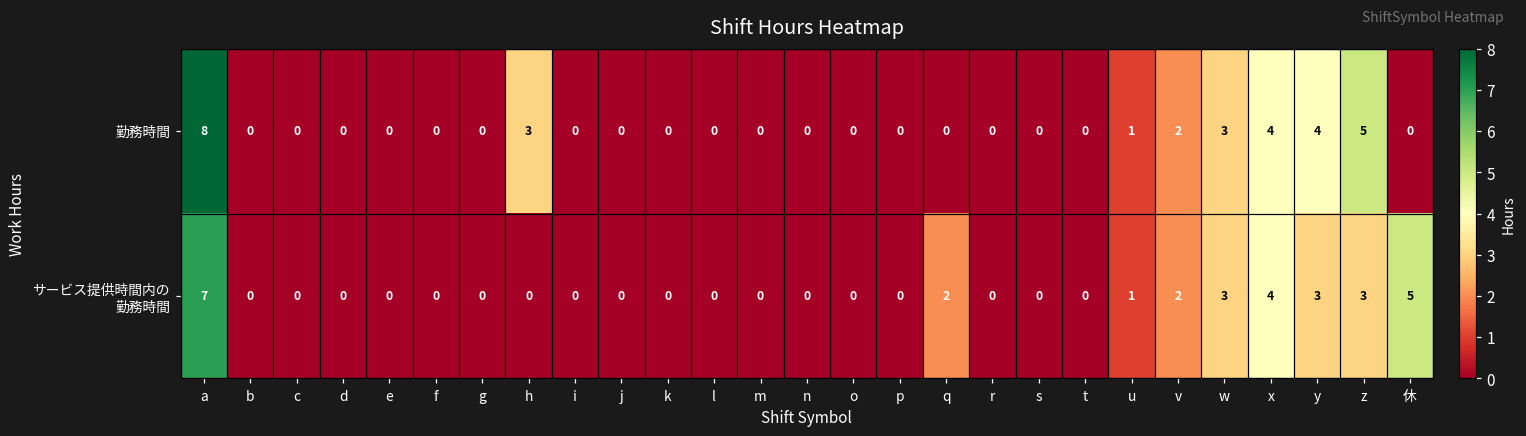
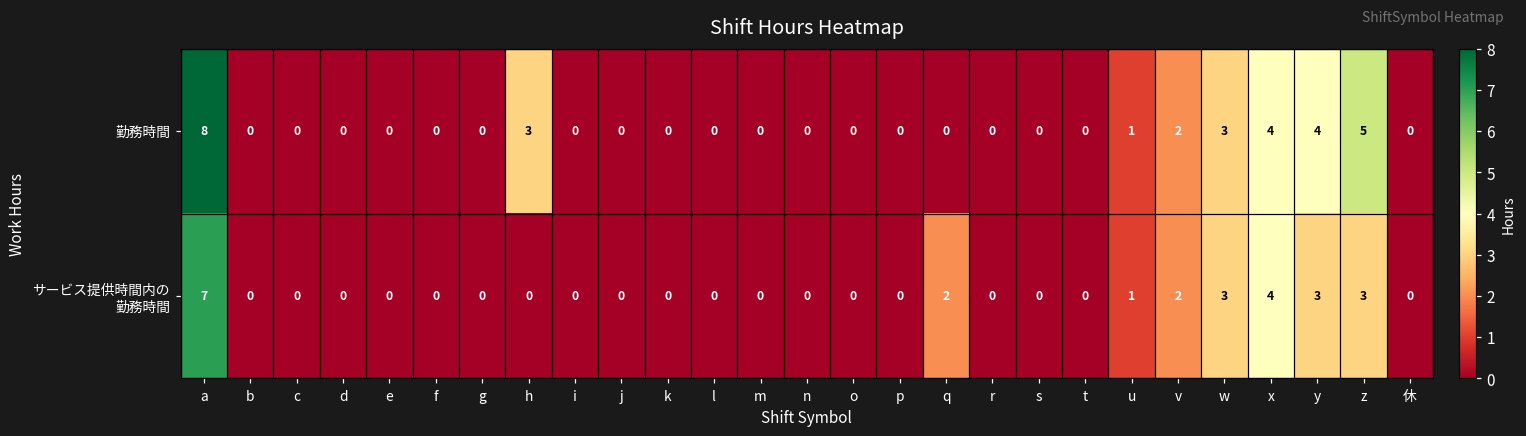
サービス提供時間内の 勤務時間, 休: 5 -> 0
